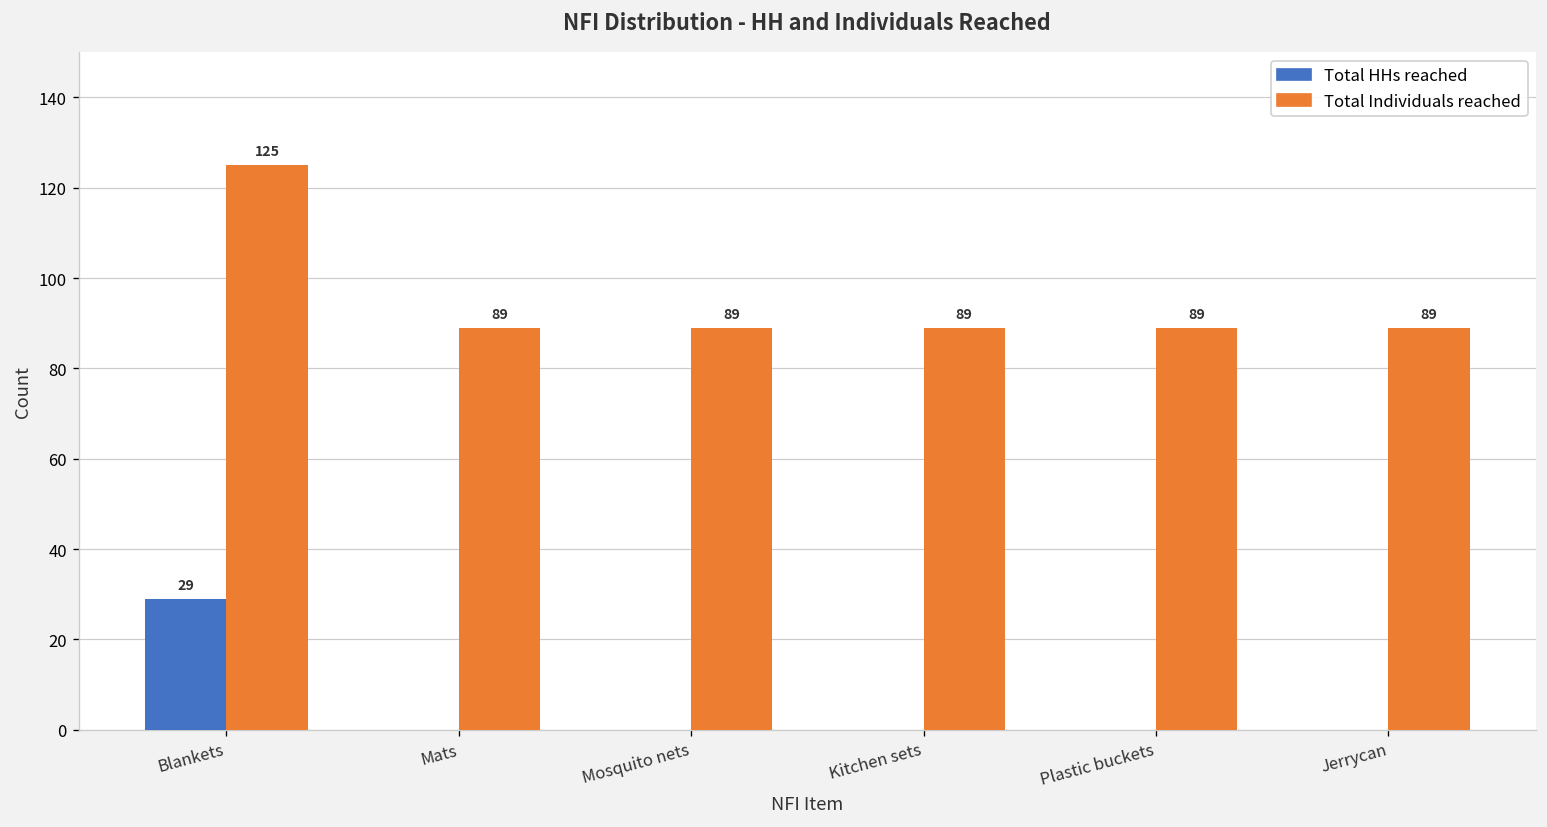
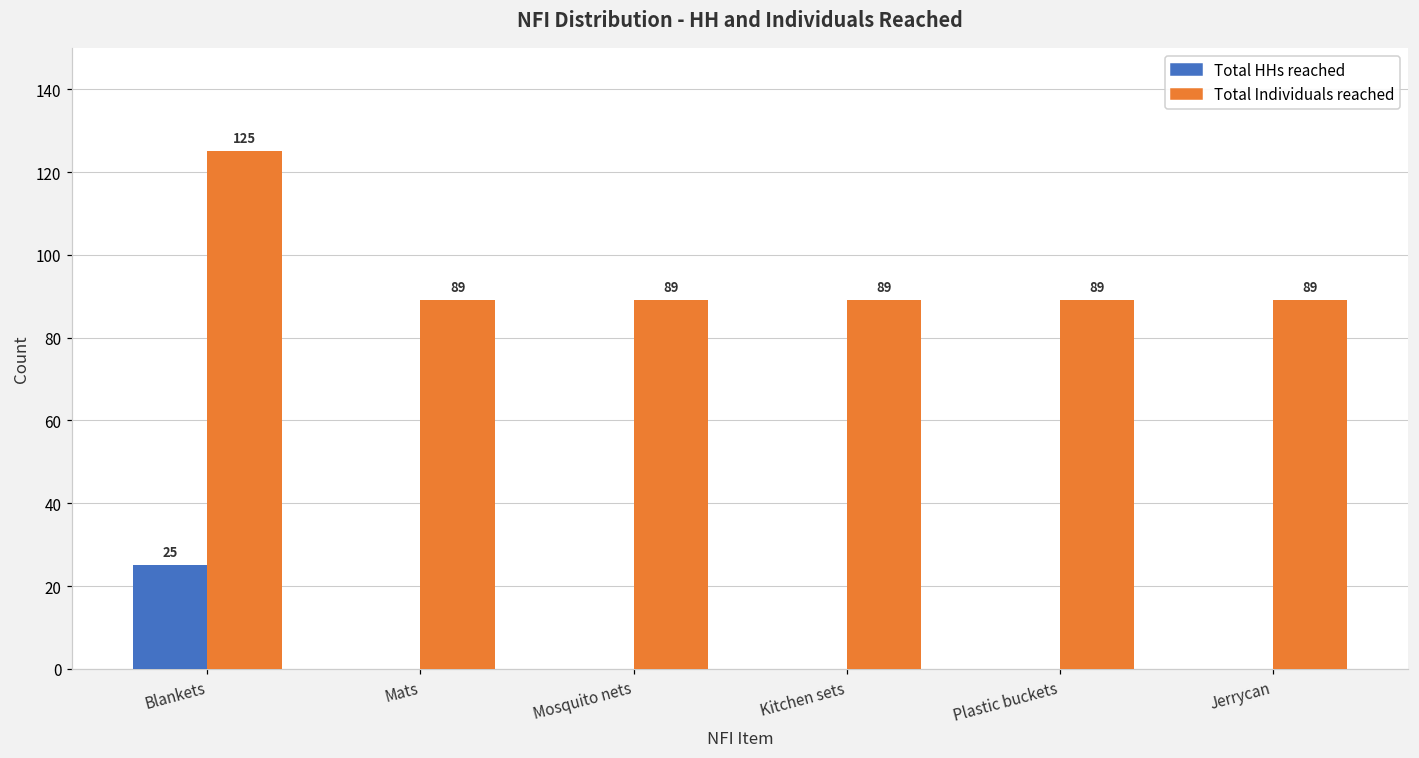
Total HHs reached, Blankets: 29 -> 25
